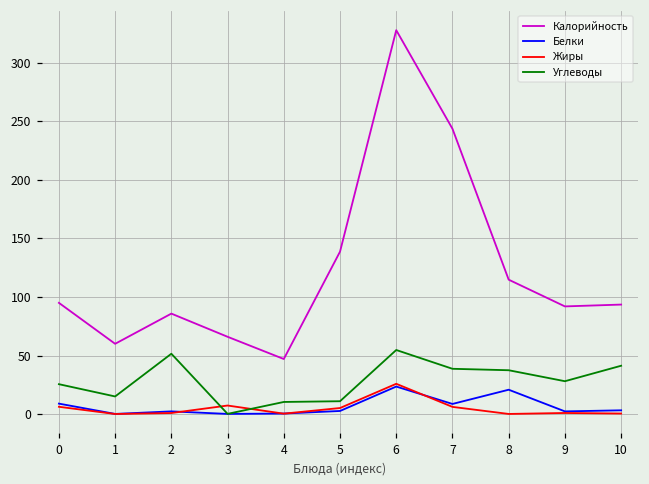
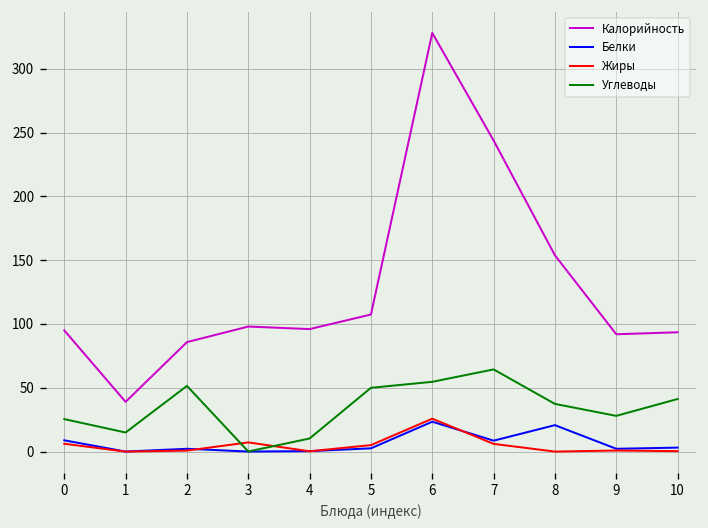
Калорийность, 1: 60 -> 39
Калорийность, 3: 66 -> 98
Калорийность, 4: 47 -> 96
Калорийность, 5: 139 -> 107
Углеводы, 5: 11 -> 50
Углеводы, 7: 39 -> 64
Калорийность, 8: 115 -> 154
